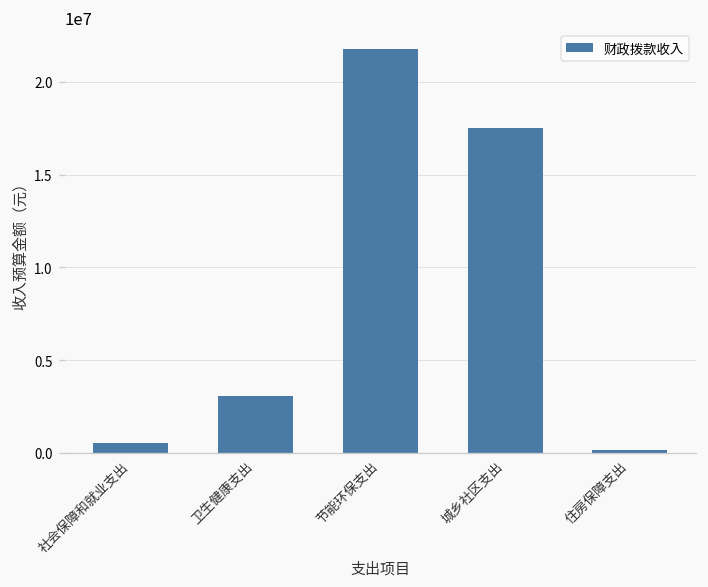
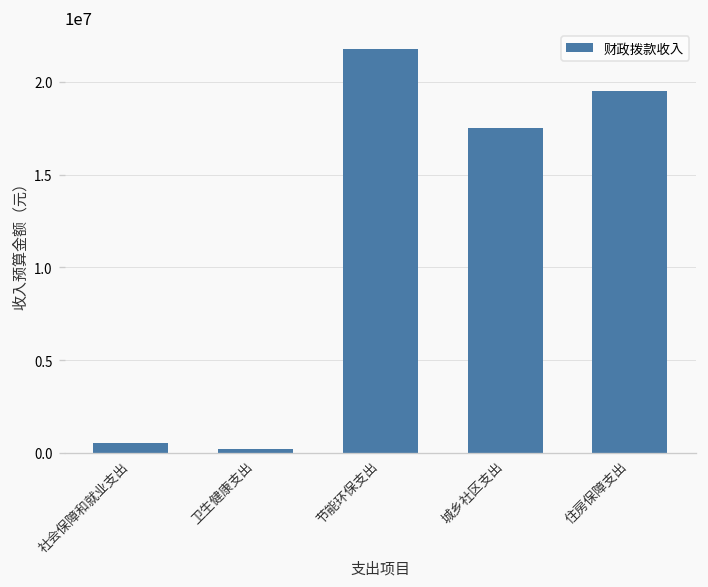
卫生健康支出: 3100000 -> 200000
住房保障支出: 200000 -> 19500000
